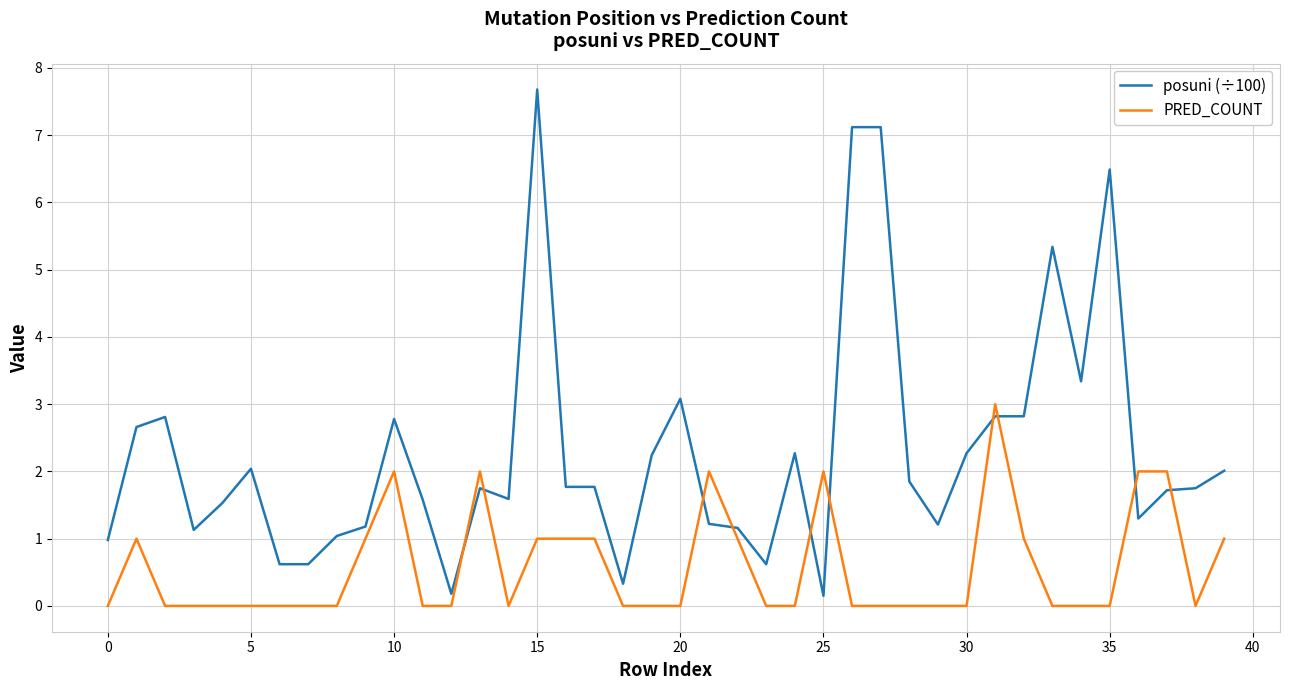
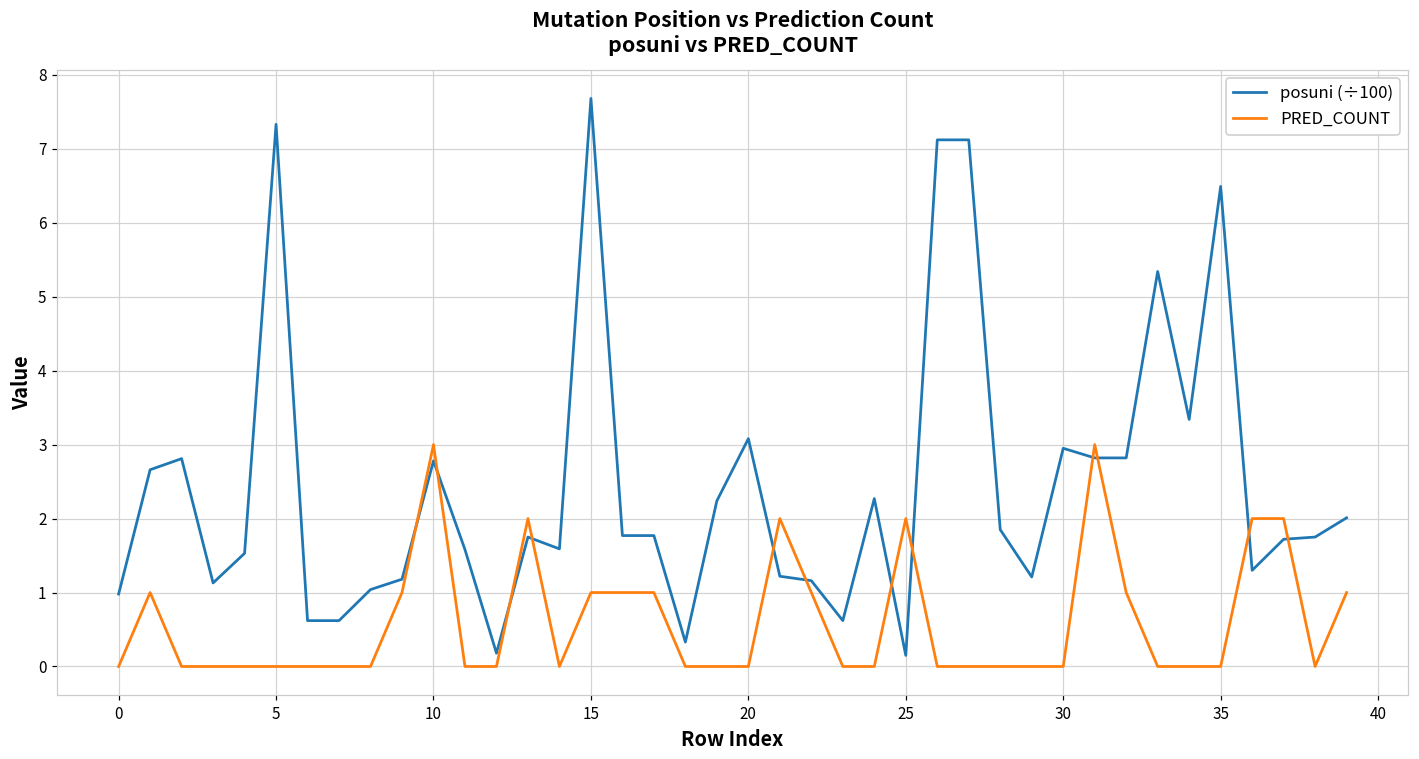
posuni (÷100), 5: 2.0 -> 7.3
PRED_COUNT, 10: 2 -> 3
posuni (÷100), 30: 2.3 -> 3.0
